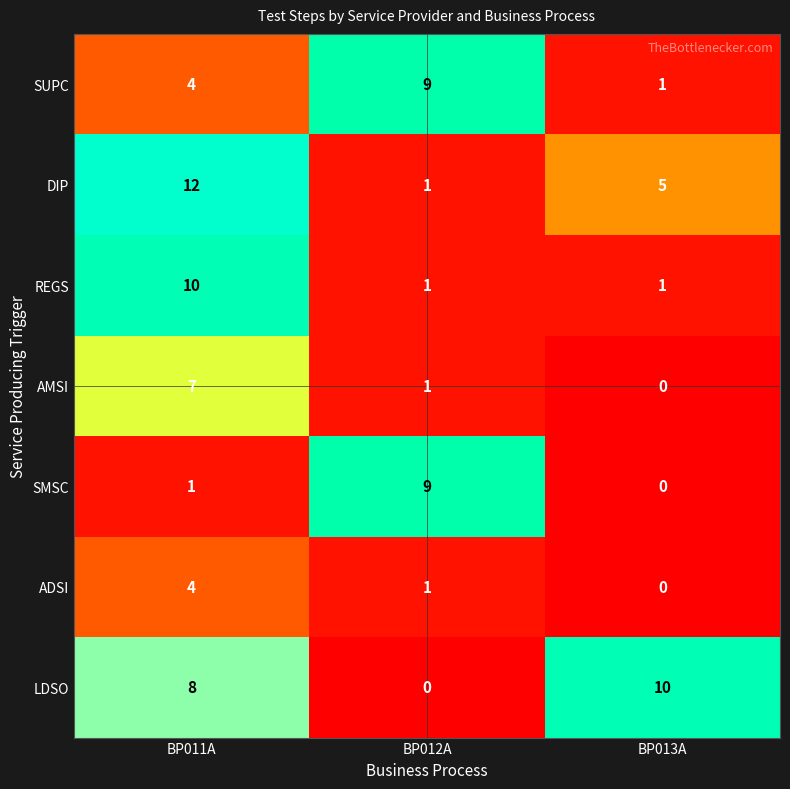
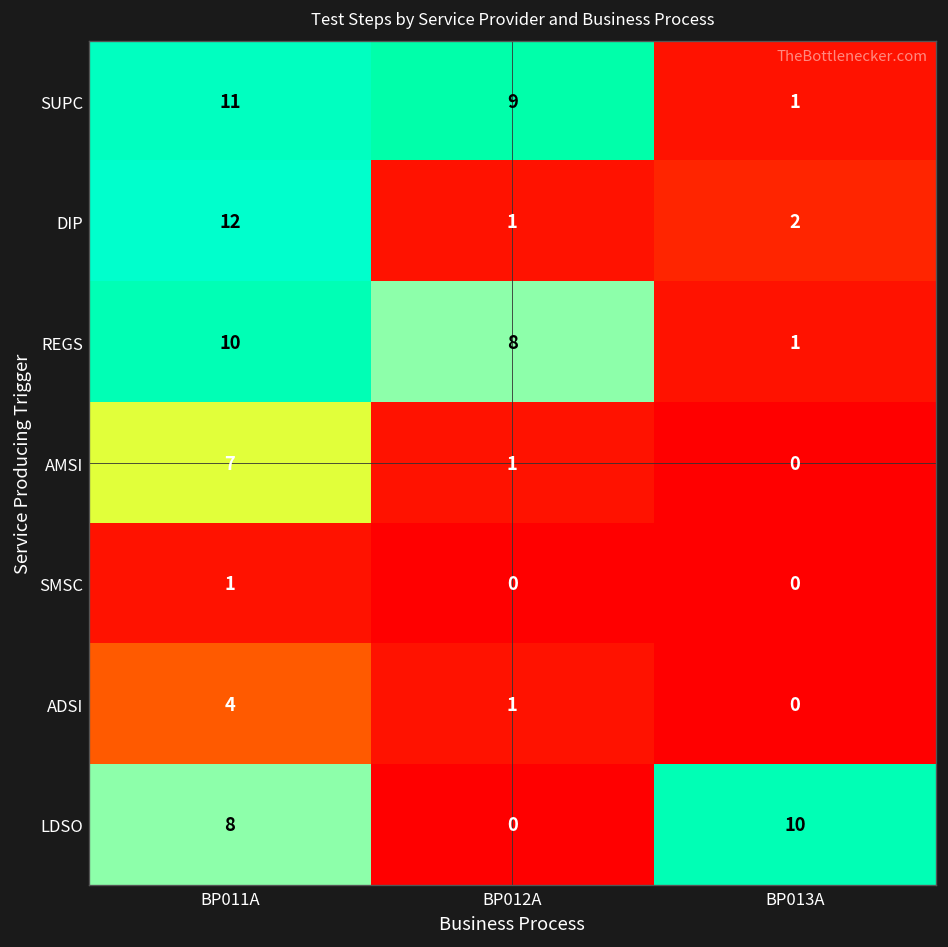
SUPC, BP011A: 4 -> 11
DIP, BP013A: 5 -> 2
REGS, BP012A: 1 -> 8
SMSC, BP012A: 9 -> 0
